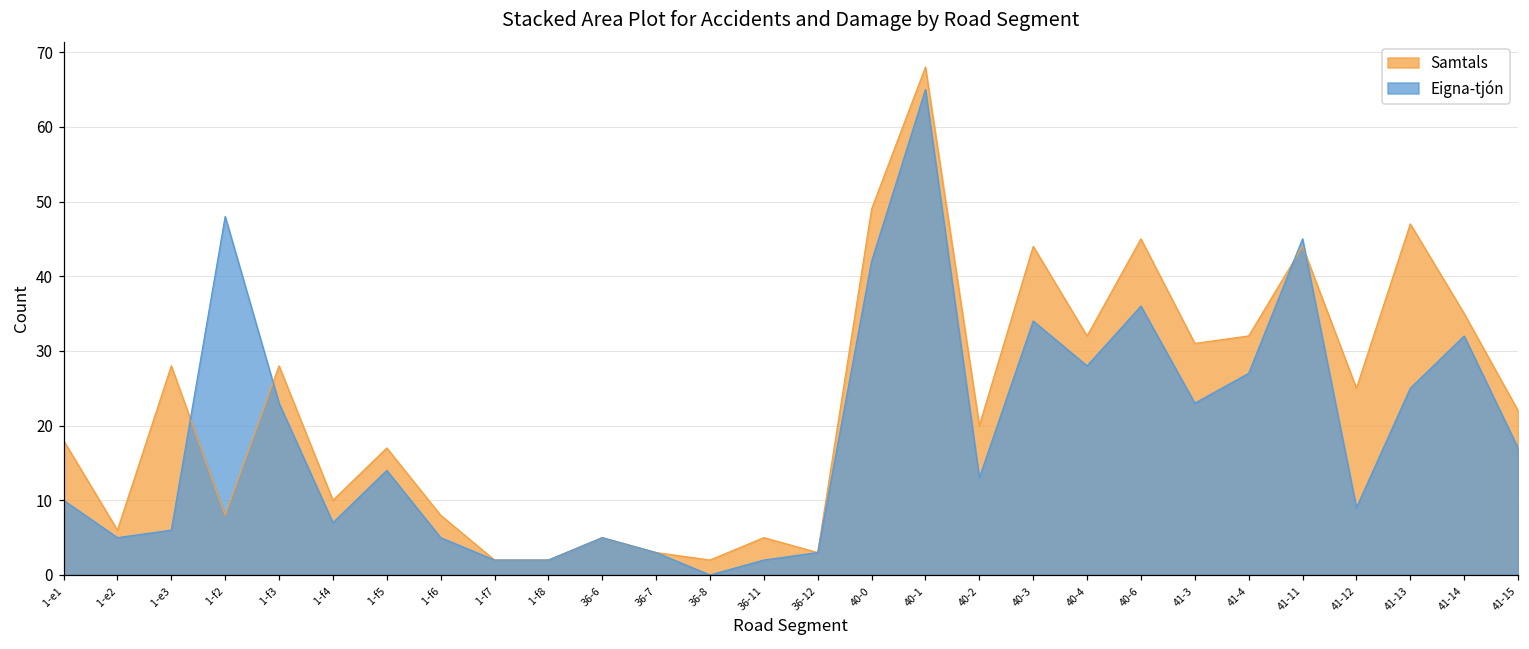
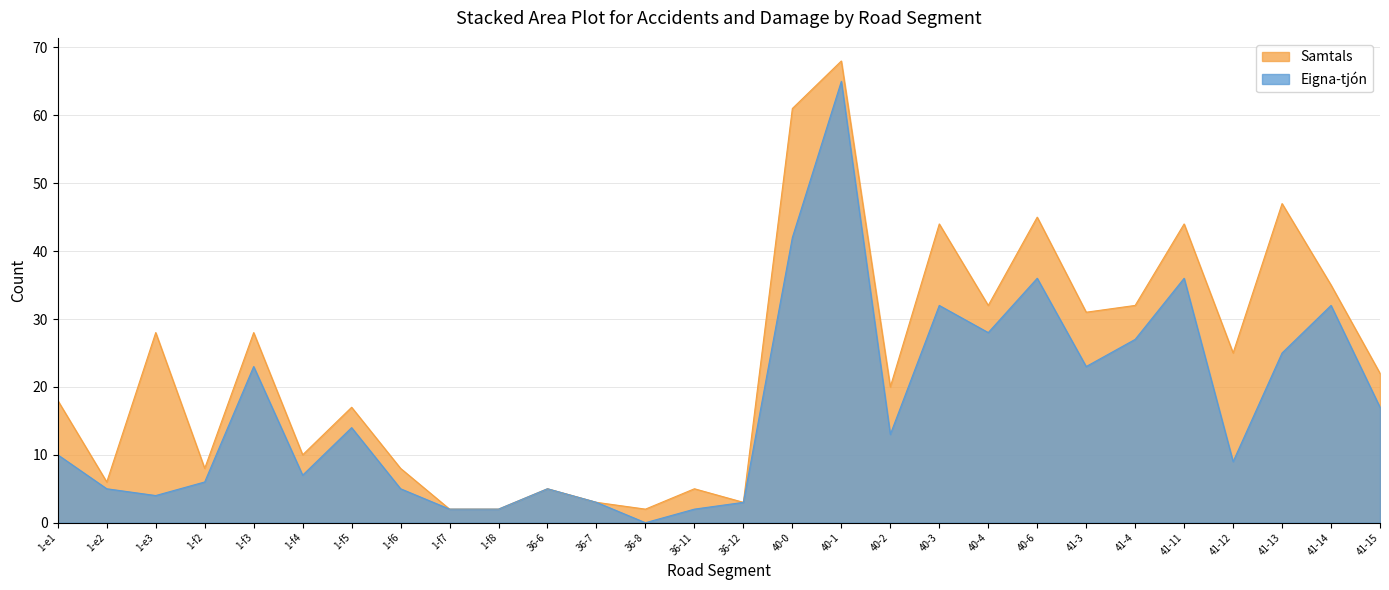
Eigna-tjón, 1-e3: 6 -> 4
Eigna-tjón, 1-f2: 48 -> 6
Samtals, 40-0: 49 -> 61
Eigna-tjón, 40-3: 34 -> 32
Eigna-tjón, 41-11: 45 -> 36
